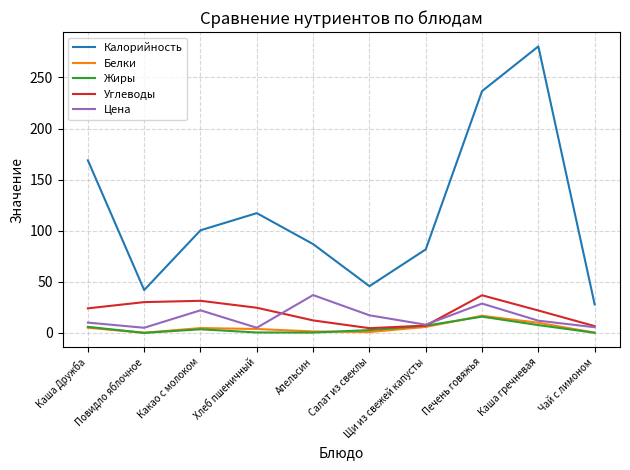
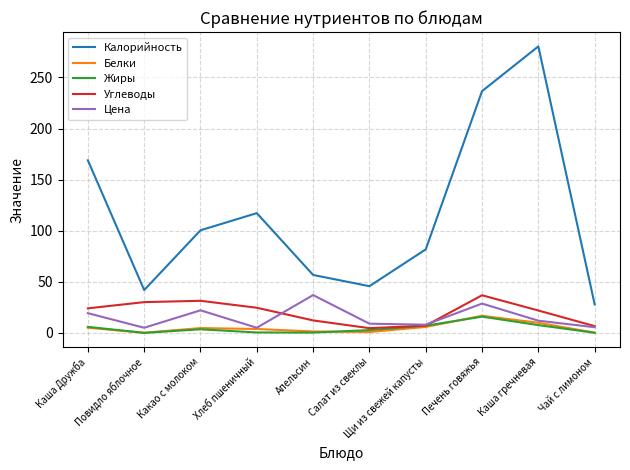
Цена, Каша Дружба: 10 -> 19
Калорийность, Апельсин: 87 -> 57
Цена, Салат из свеклы: 17 -> 9
